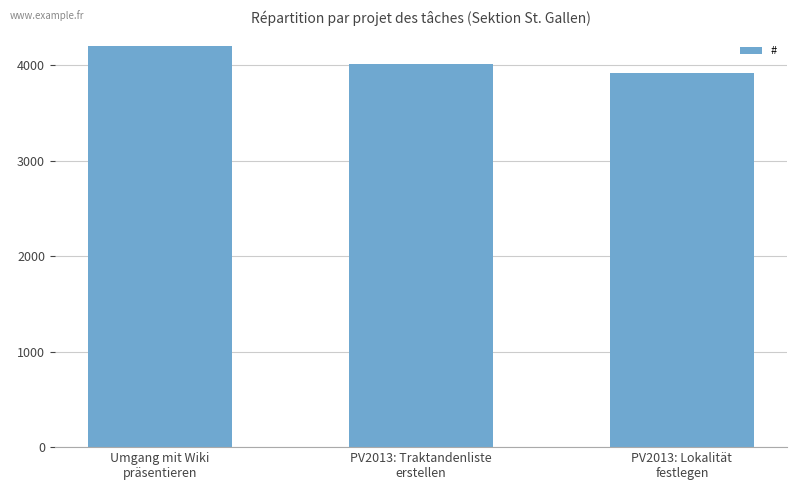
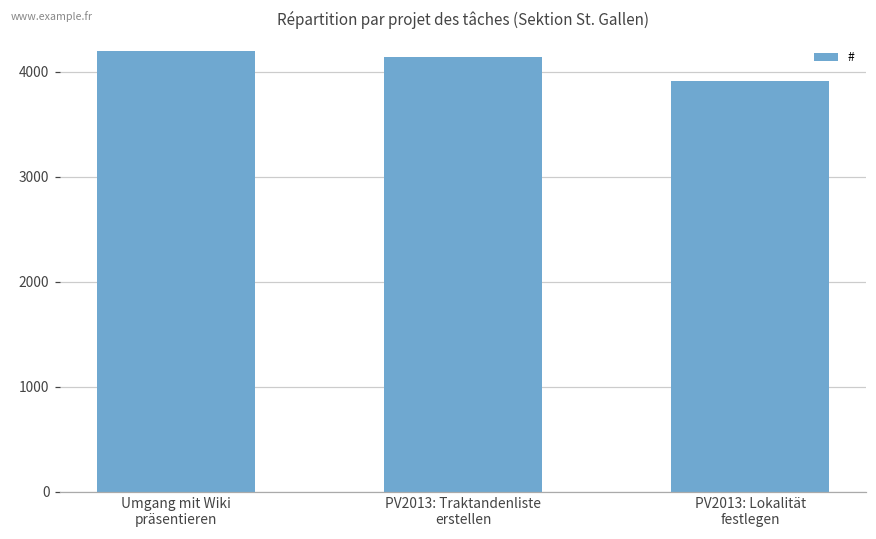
PV2013: Traktandenliste erstellen: 4000 -> 4100
